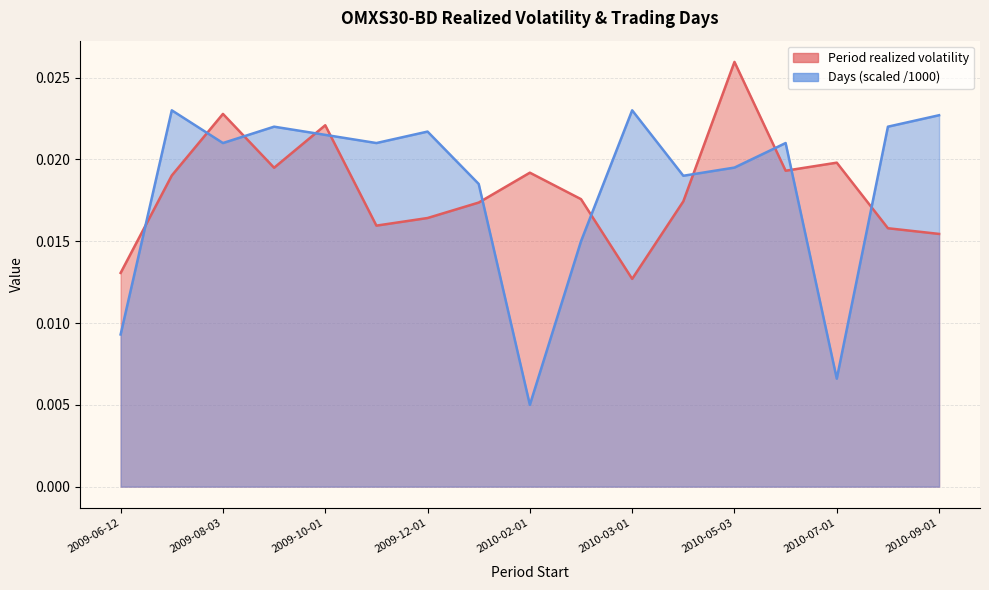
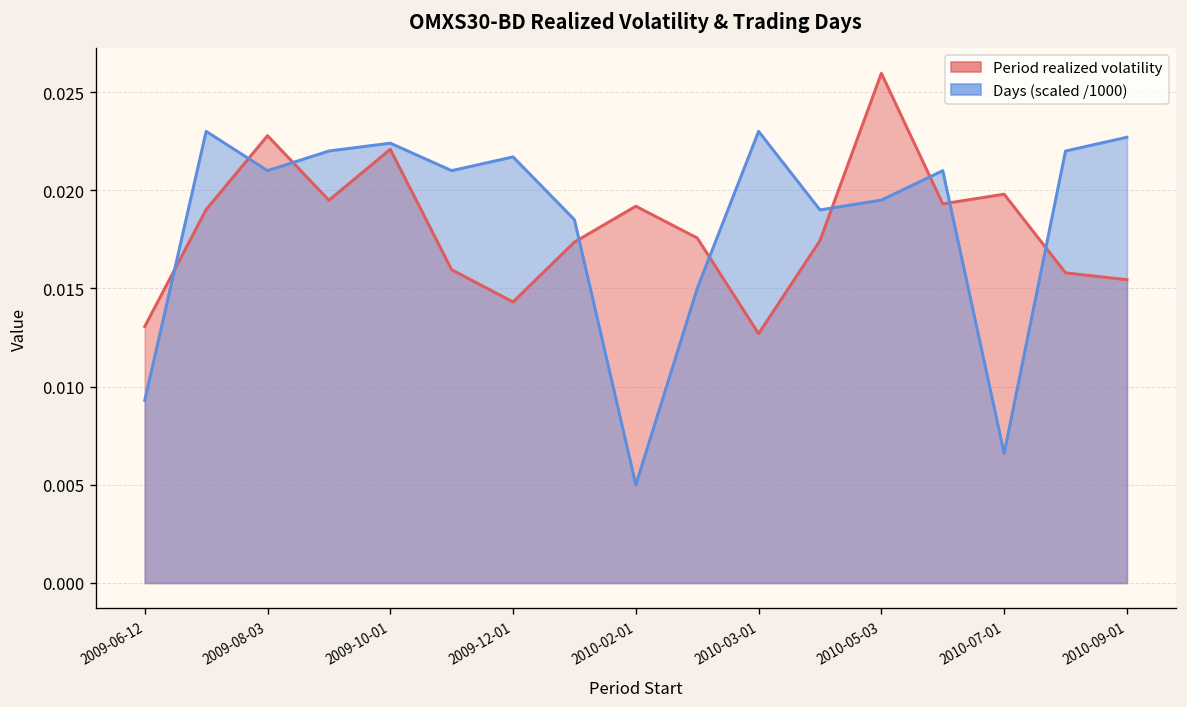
Days (scaled /1000), 2009-10-01: 0.0215 -> 0.0224
Period realized volatility, 2009-12-01: 0.0164 -> 0.0143
